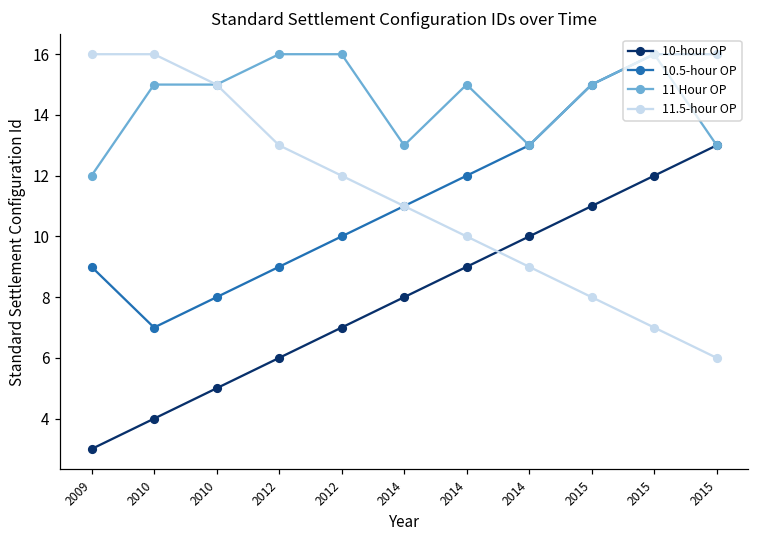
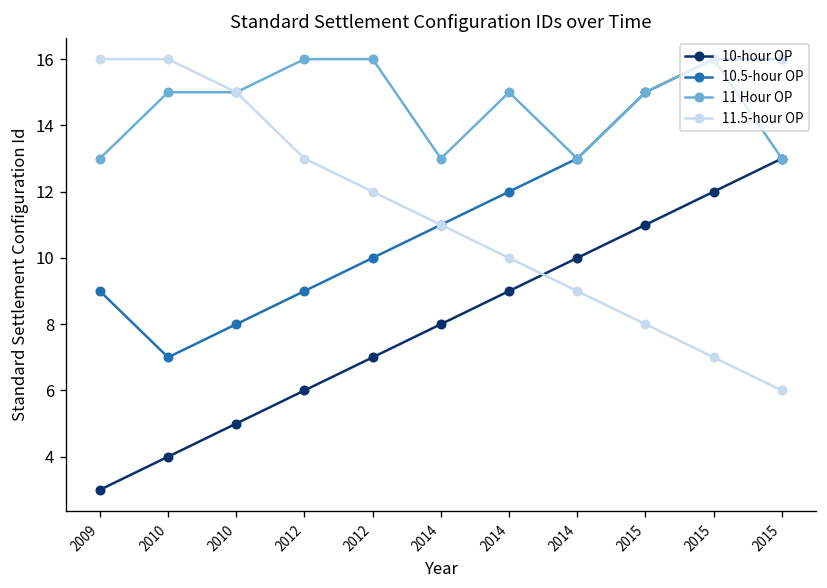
11 Hour OP, 2009: 12 -> 13
